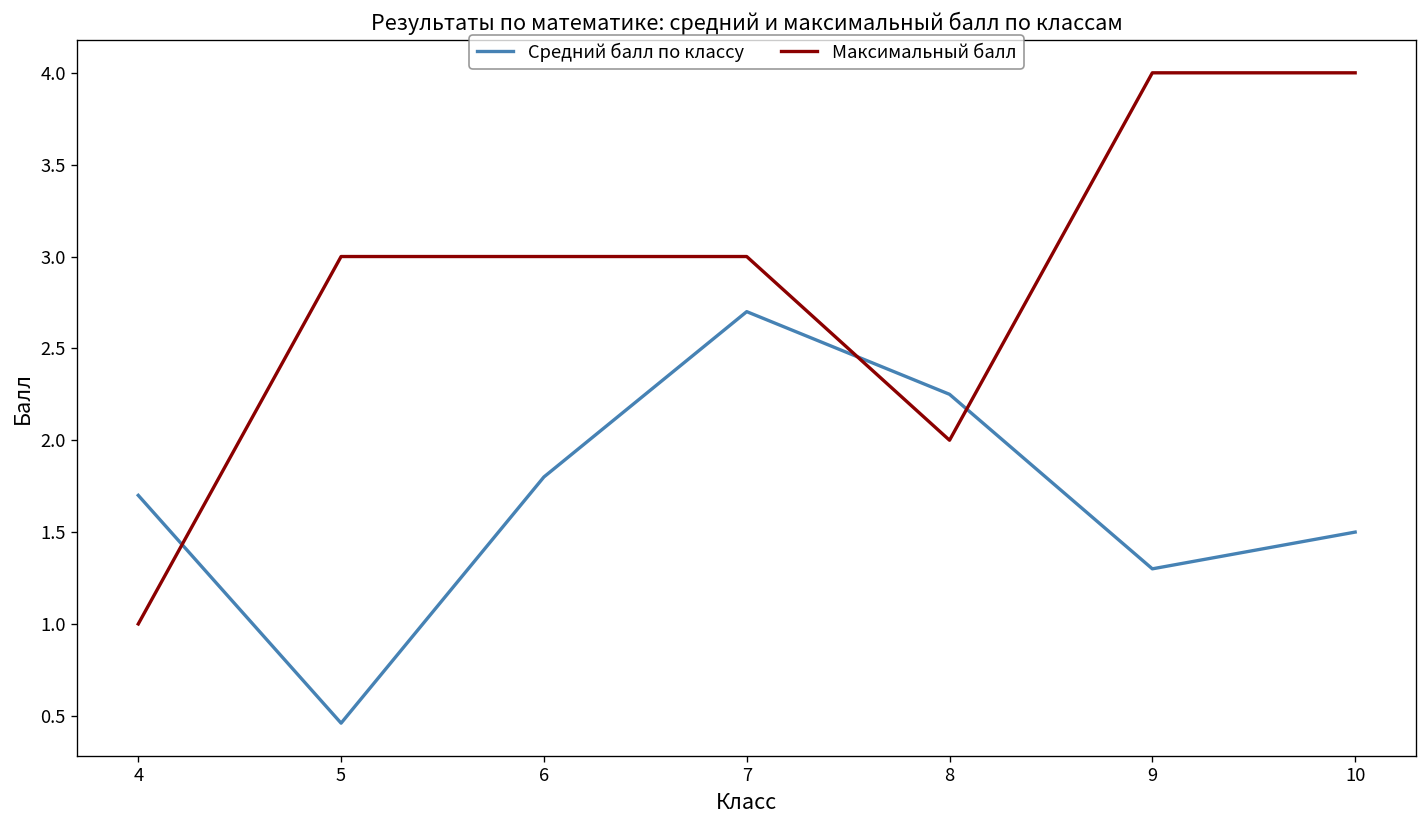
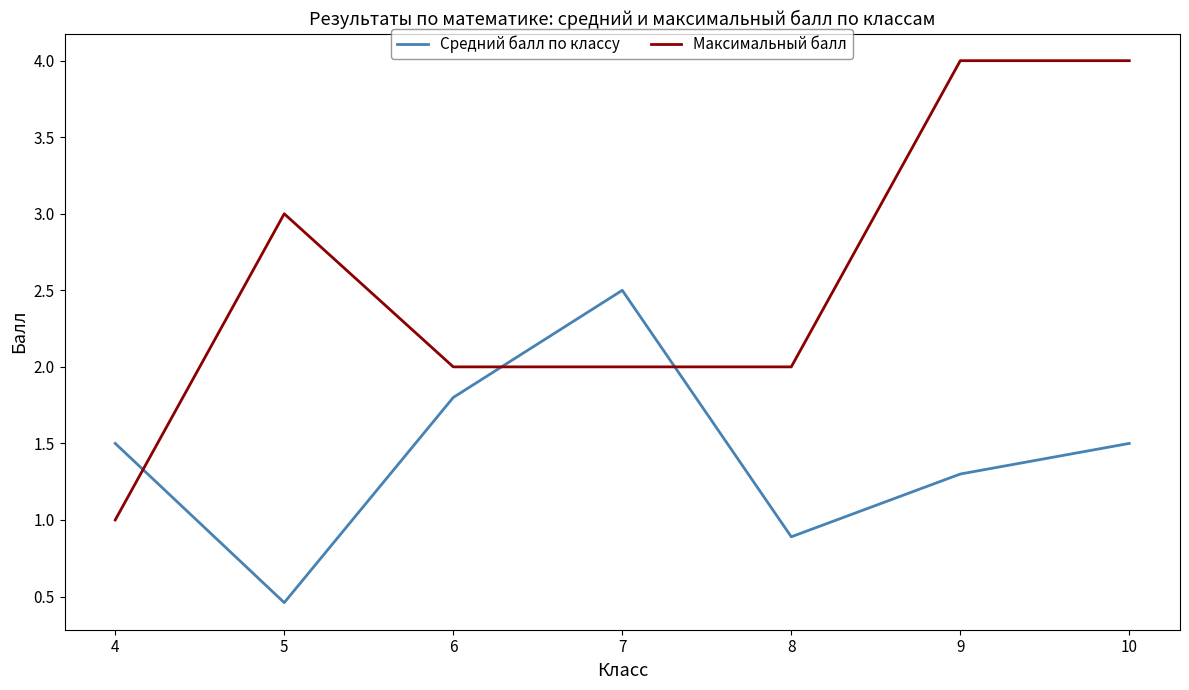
Средний балл по классу, 4: 1.7 -> 1.5
Максимальный балл, 6: 3 -> 2
Средний балл по классу, 7: 2.7 -> 2.5
Максимальный балл, 7: 3 -> 2
Средний балл по классу, 8: 2.25 -> 0.89
